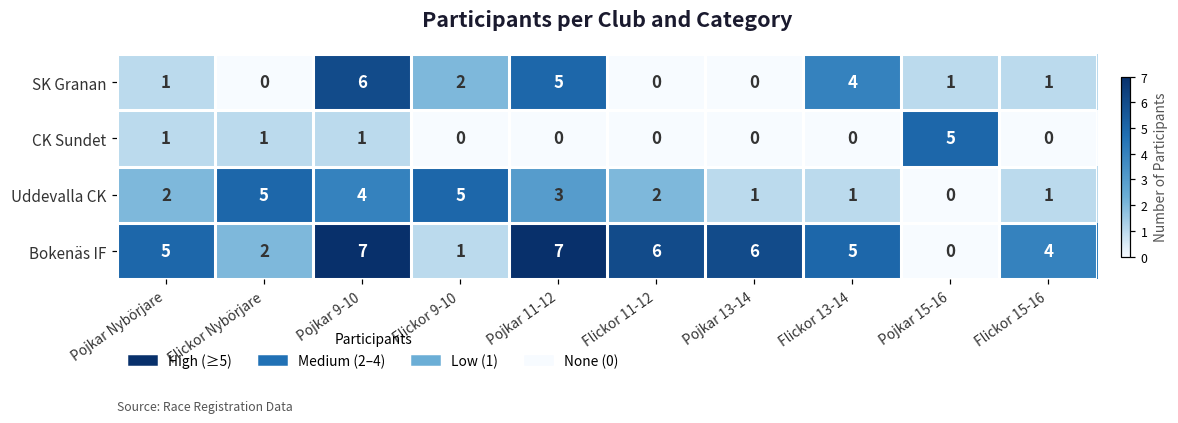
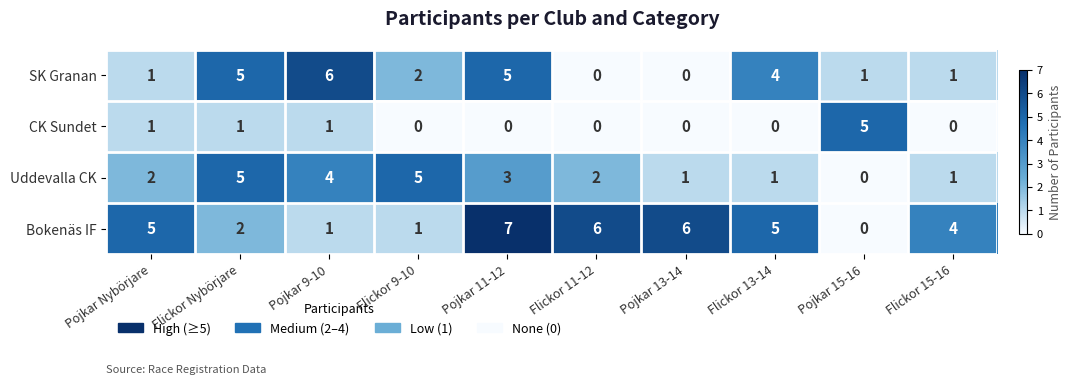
SK Granan, Flickor Nybörjare: 0 -> 5
Bokenäs IF, Pojkar 9-10: 7 -> 1
